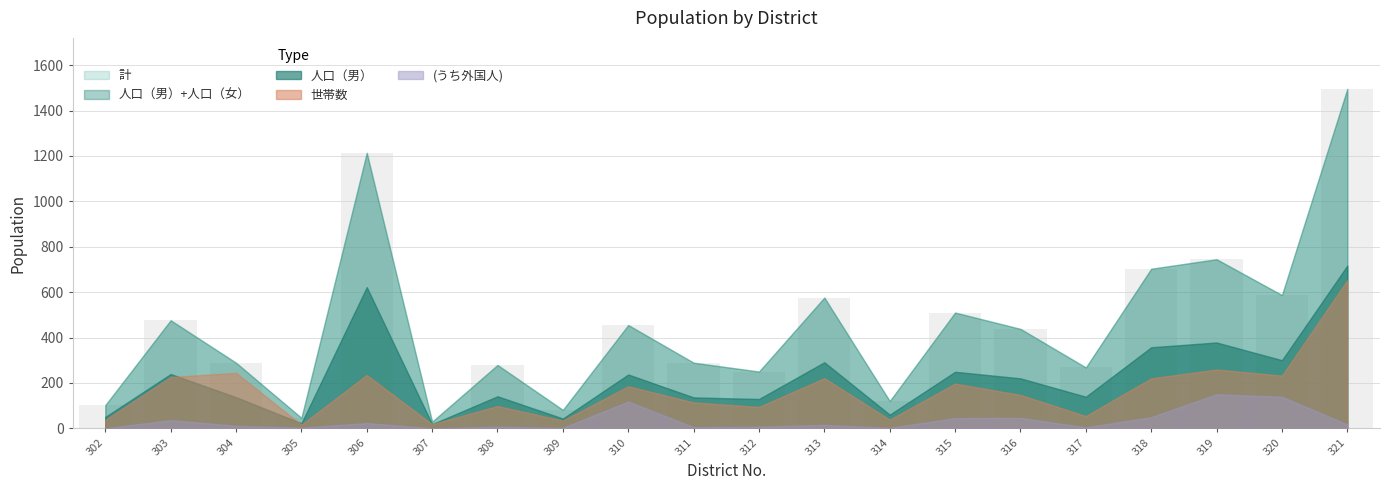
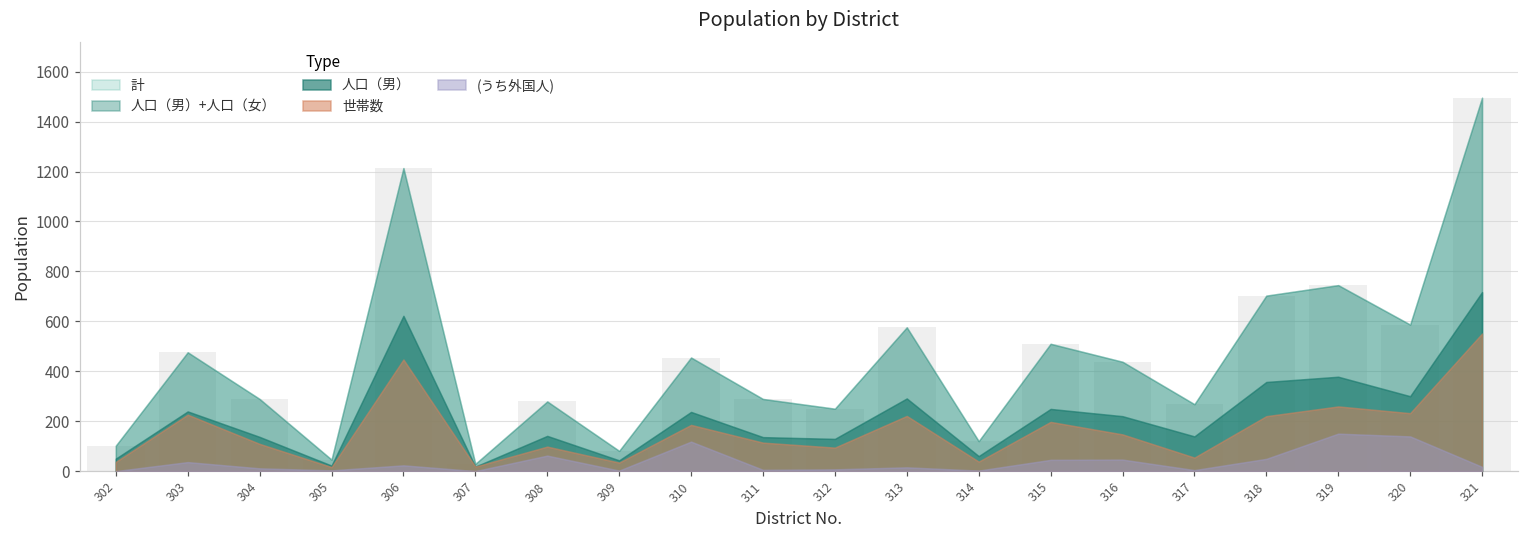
世帯数, 304: 240 -> 110
世帯数, 306: 240 -> 450
(うち外国人), 308: 10 -> 60
世帯数, 321: 650 -> 550
